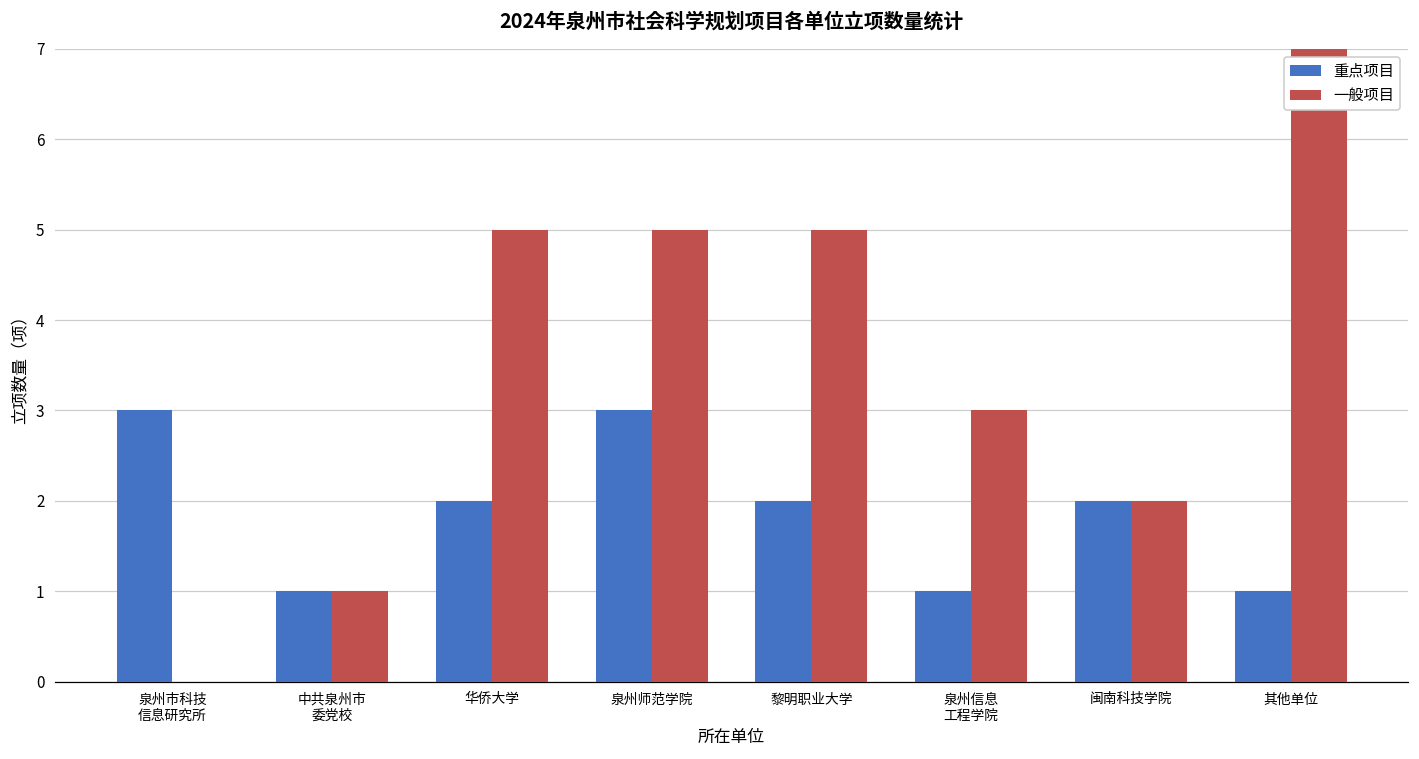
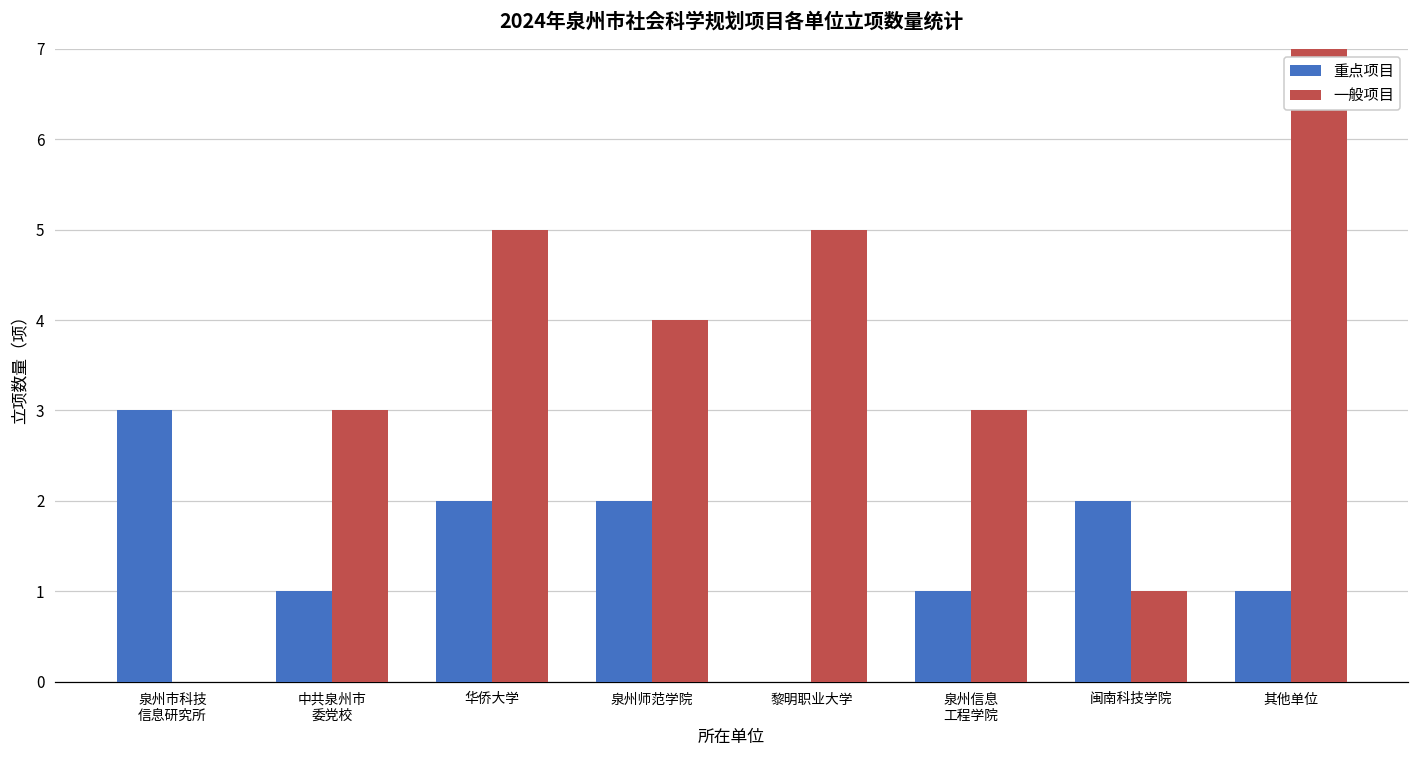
一般项目, 中共泉州市 委党校: 1 -> 3
重点项目, 泉州师范学院: 3 -> 2
一般项目, 泉州师范学院: 5 -> 4
重点项目, 黎明职业大学: 2 -> 0
一般项目, 闽南科技学院: 2 -> 1
